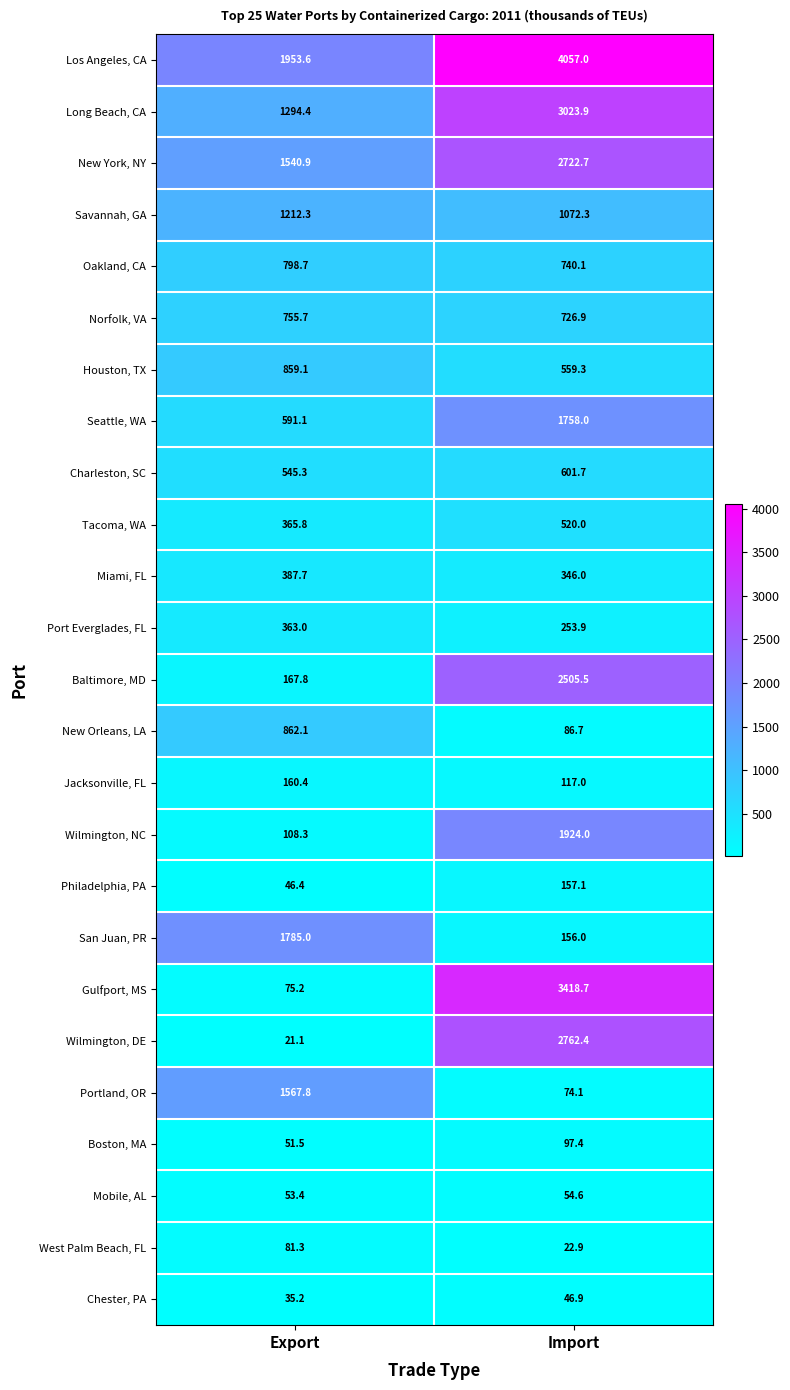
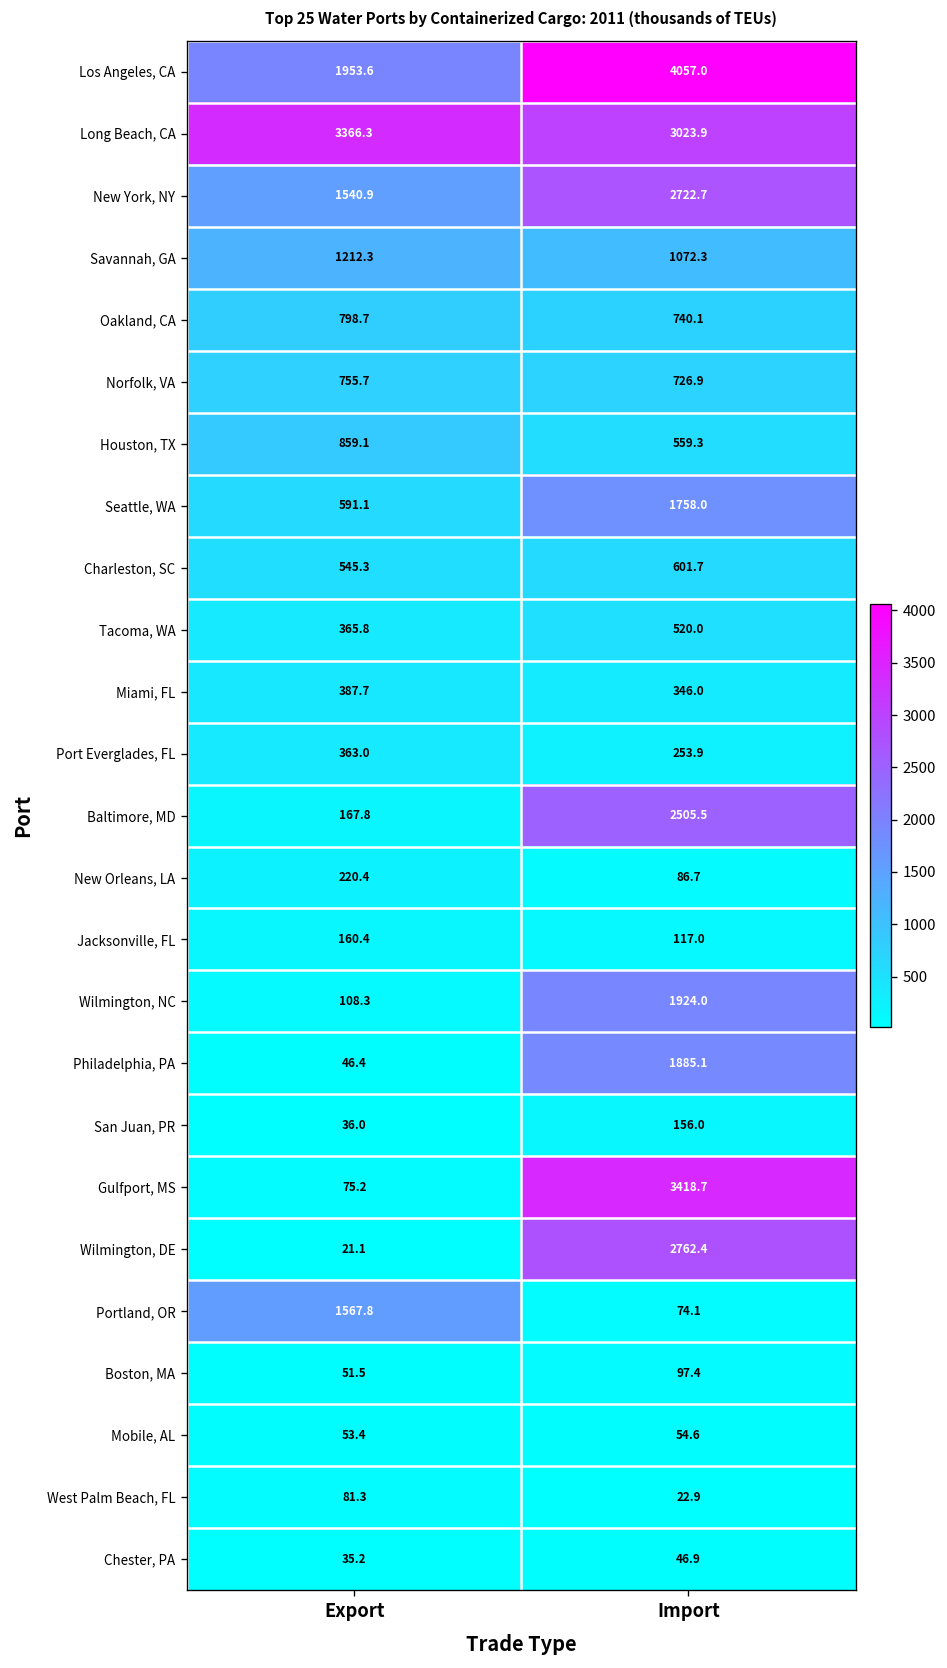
Long Beach, CA, Export: 1294.4 -> 3366.3
New Orleans, LA, Export: 862.1 -> 220.4
Philadelphia, PA, Import: 157.1 -> 1885.1
San Juan, PR, Export: 1785.0 -> 36.0
